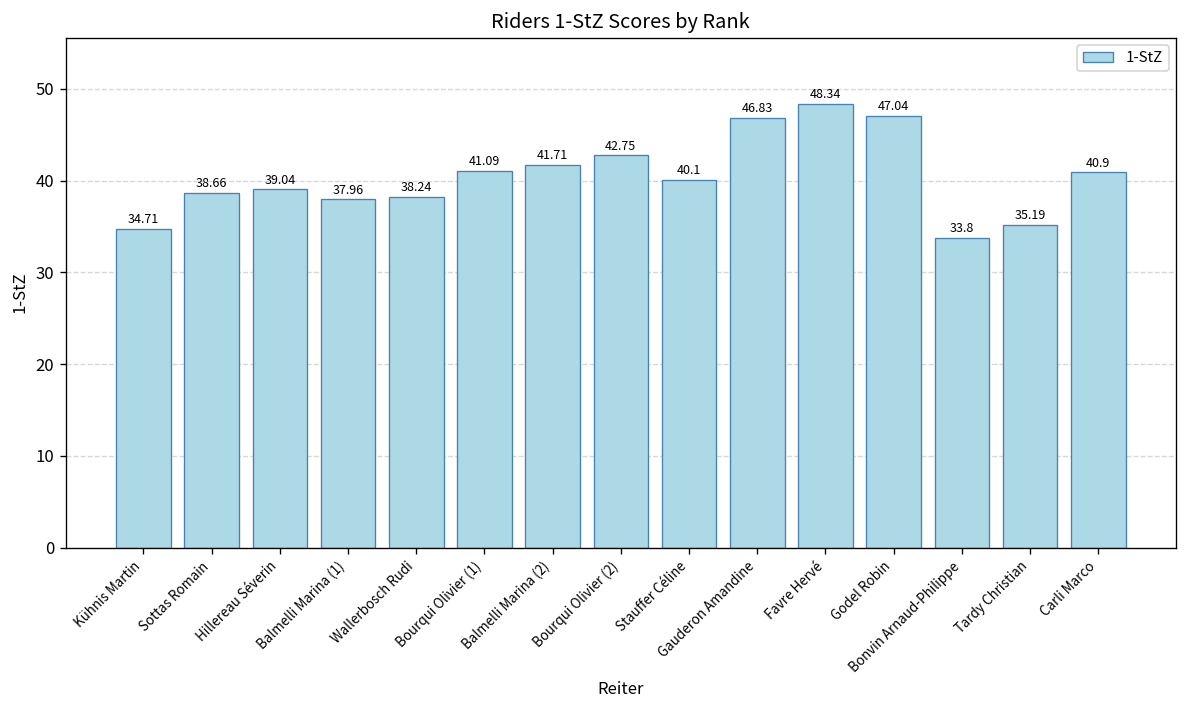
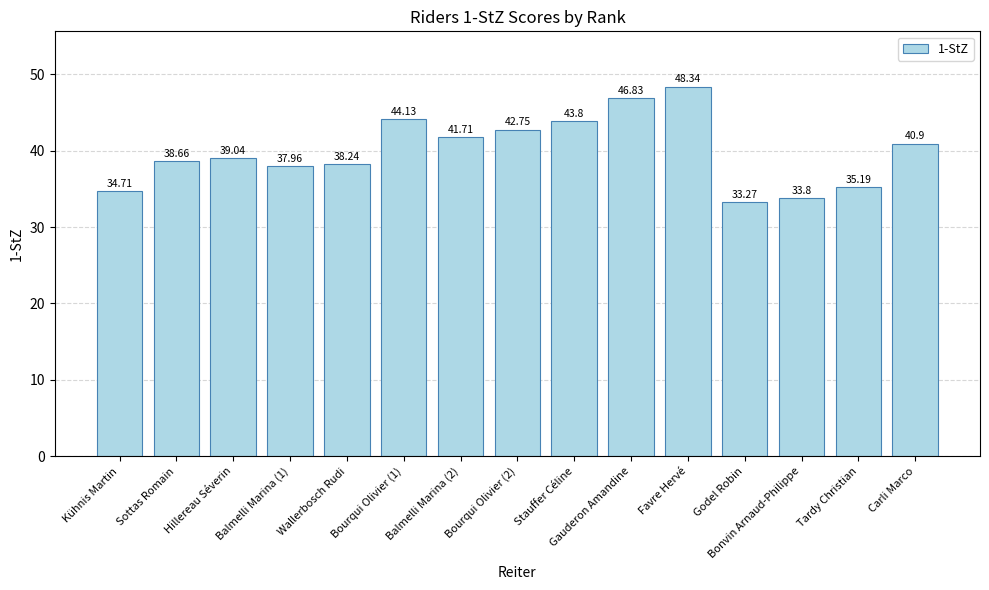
Bourqui Olivier (1): 41.09 -> 44.13
Stauffer Céline: 40.1 -> 43.8
Godel Robin: 47.04 -> 33.27
